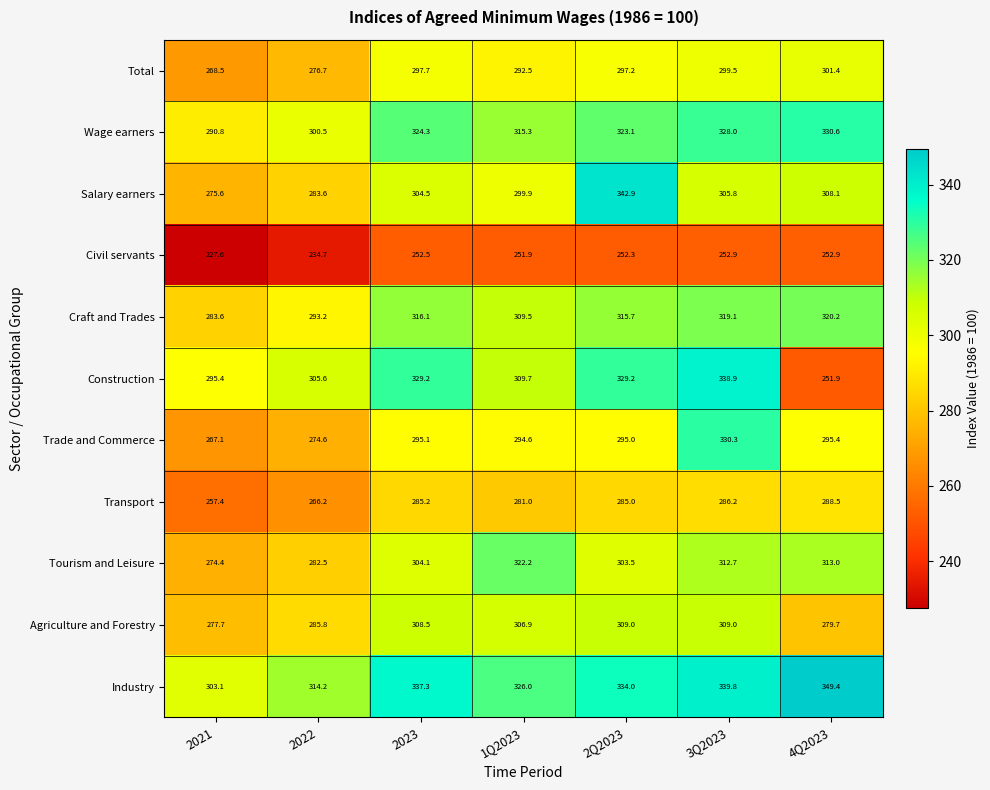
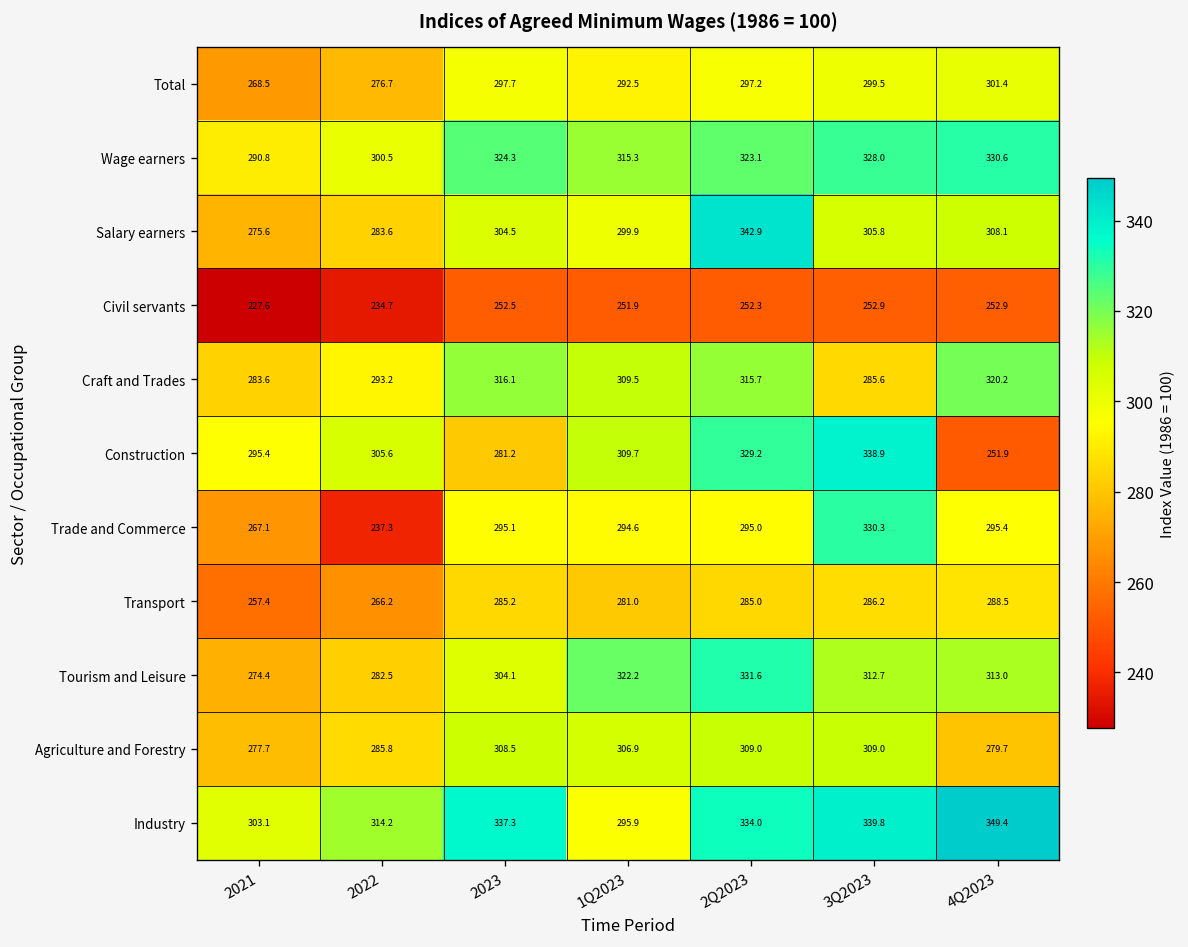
Craft and Trades, 3Q2023: 319.1 -> 285.6
Construction, 2023: 329.2 -> 281.2
Trade and Commerce, 2022: 274.6 -> 237.3
Tourism and Leisure, 2Q2023: 303.5 -> 331.6
Industry, 1Q2023: 326.0 -> 295.9
